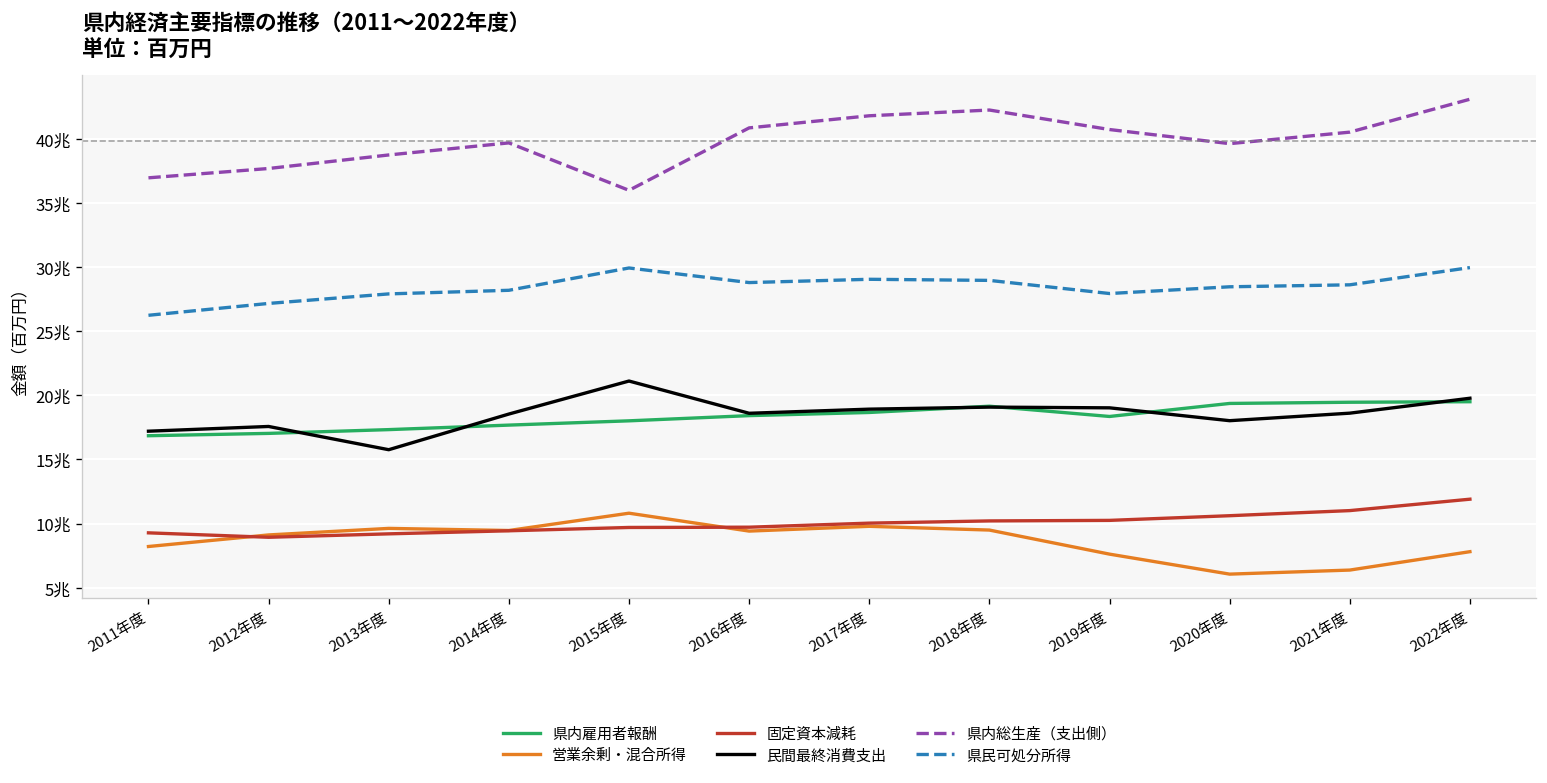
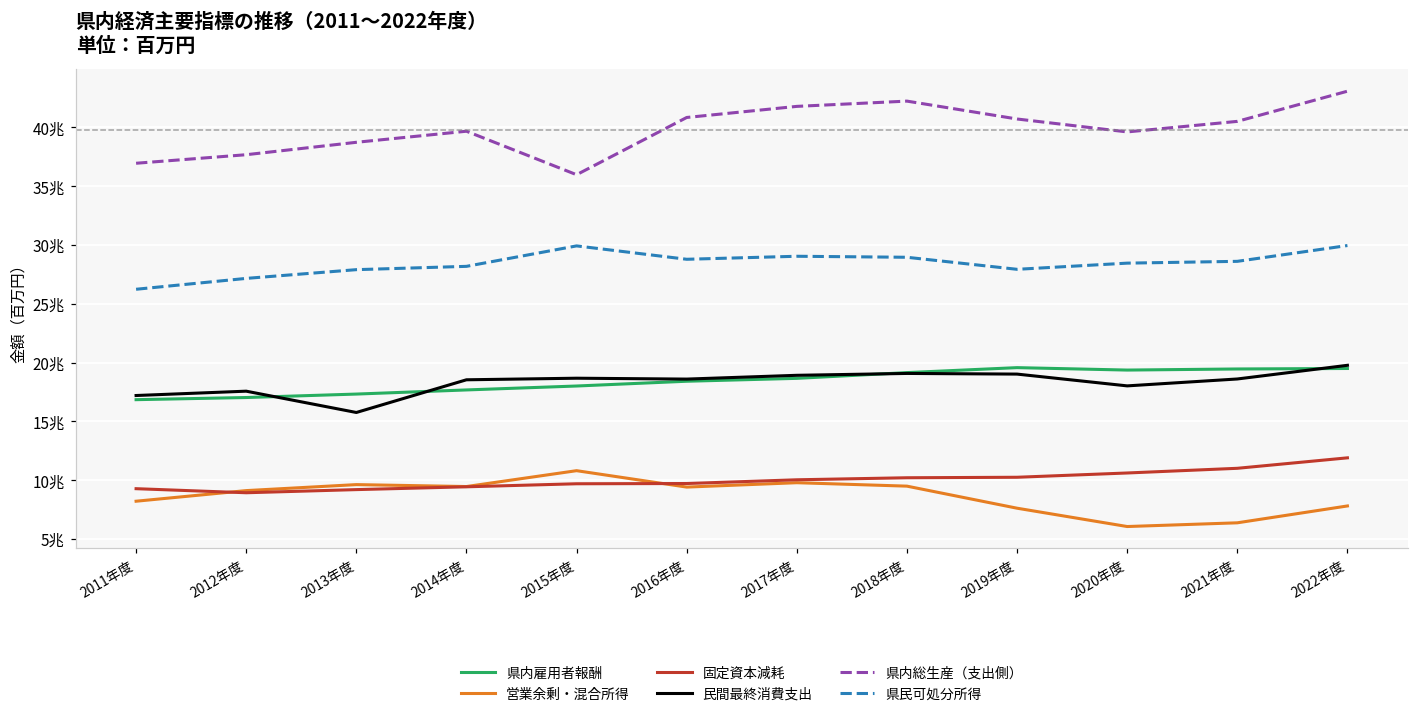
民間最終消費支出, 2015年度: 21.1兆 -> 18.7兆
県内雇用者報酬, 2019年度: 18.4兆 -> 19.6兆
